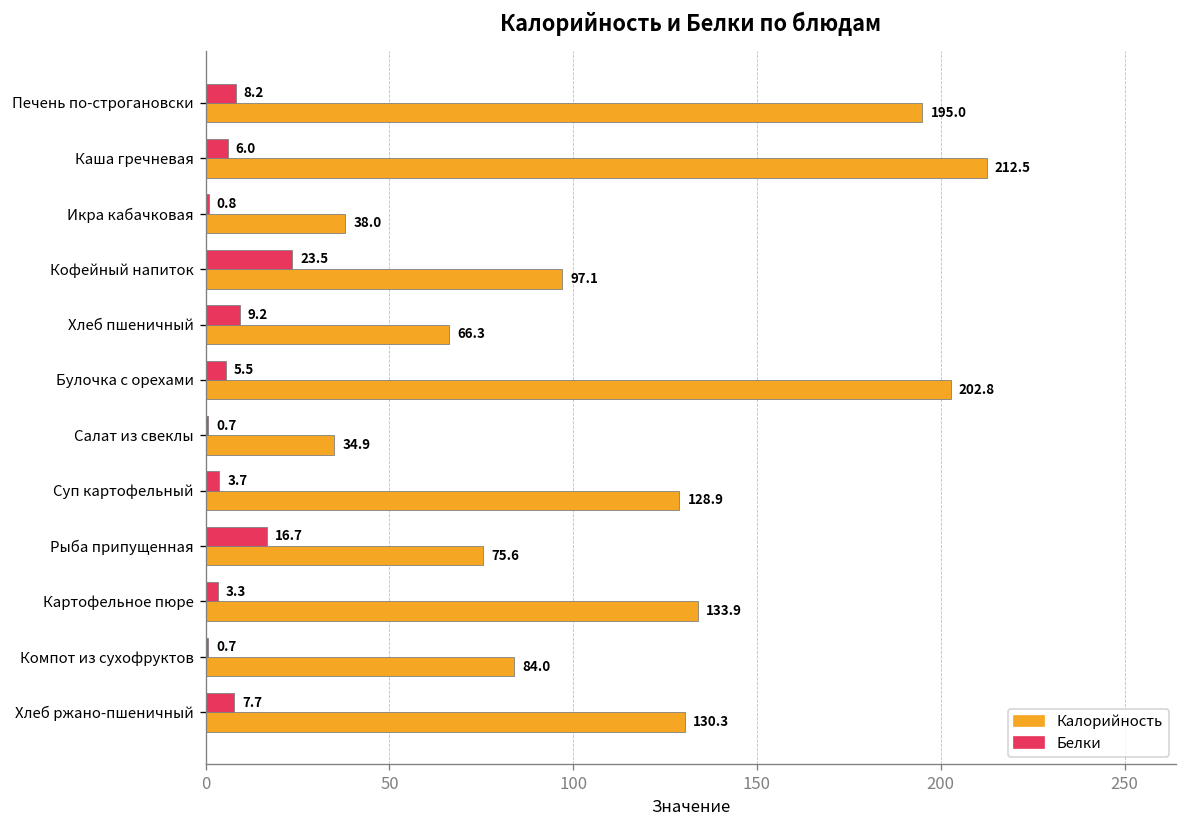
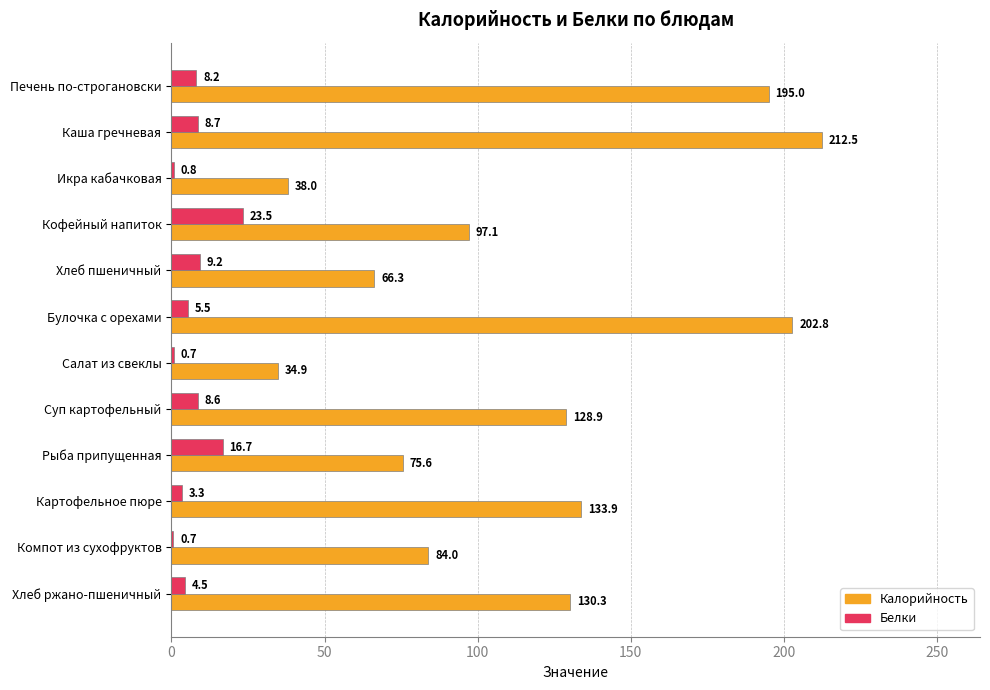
Белки, Каша гречневая: 6.0 -> 8.7
Белки, Суп картофельный: 3.7 -> 8.6
Белки, Хлеб ржано-пшеничный: 7.7 -> 4.5
